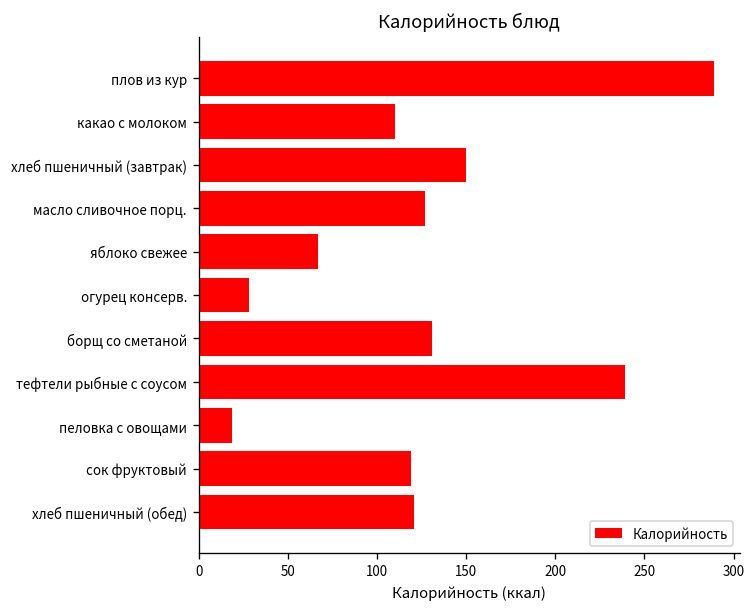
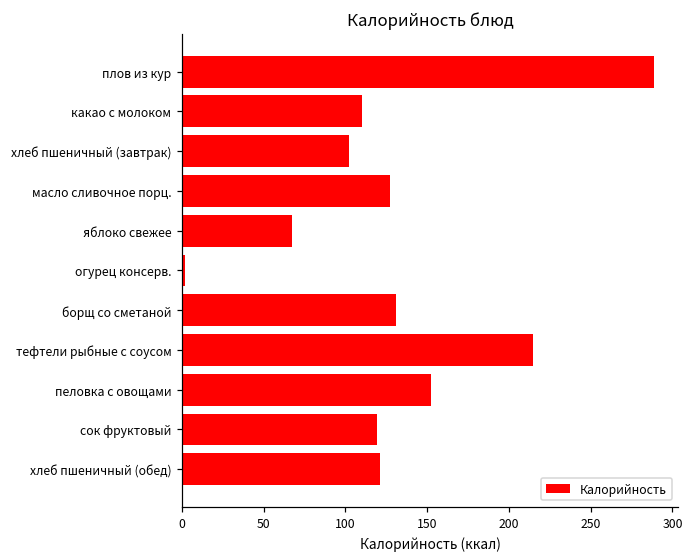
хлеб пшеничный (завтрак): 150 -> 102
огурец консерв.: 28 -> 2
тефтели рыбные с соусом: 239 -> 215
пеловка с овощами: 19 -> 152
